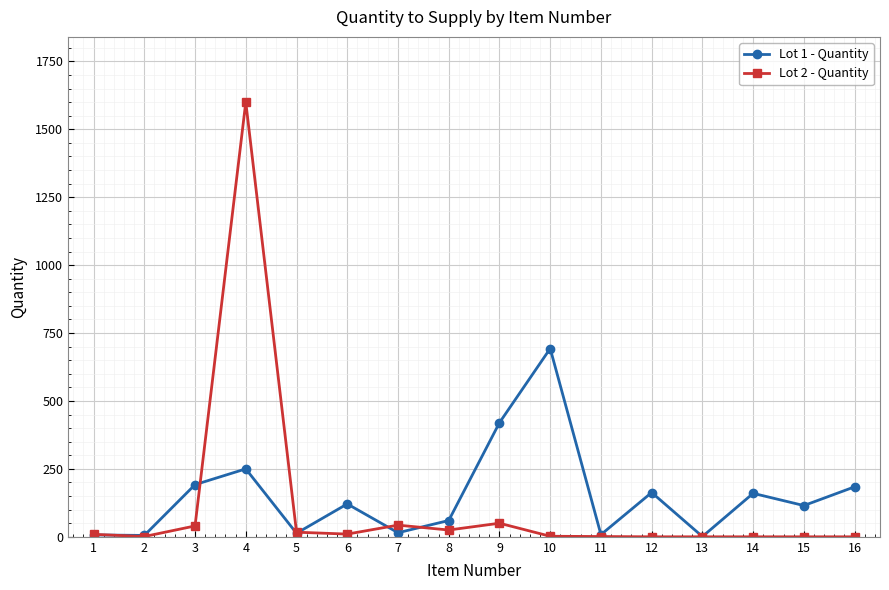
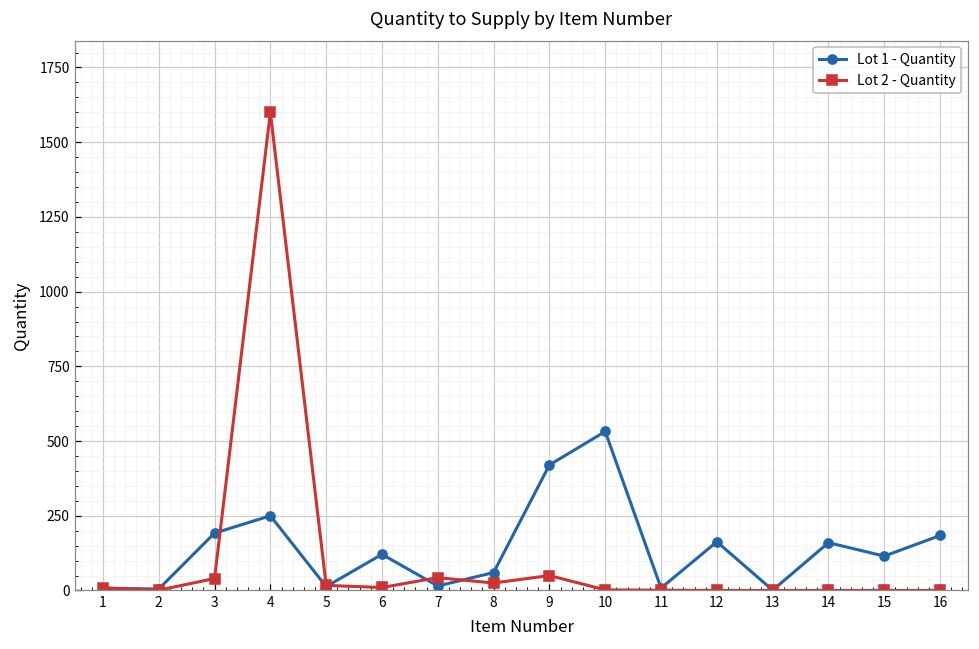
Lot 1 - Quantity, 10: 690 -> 530
